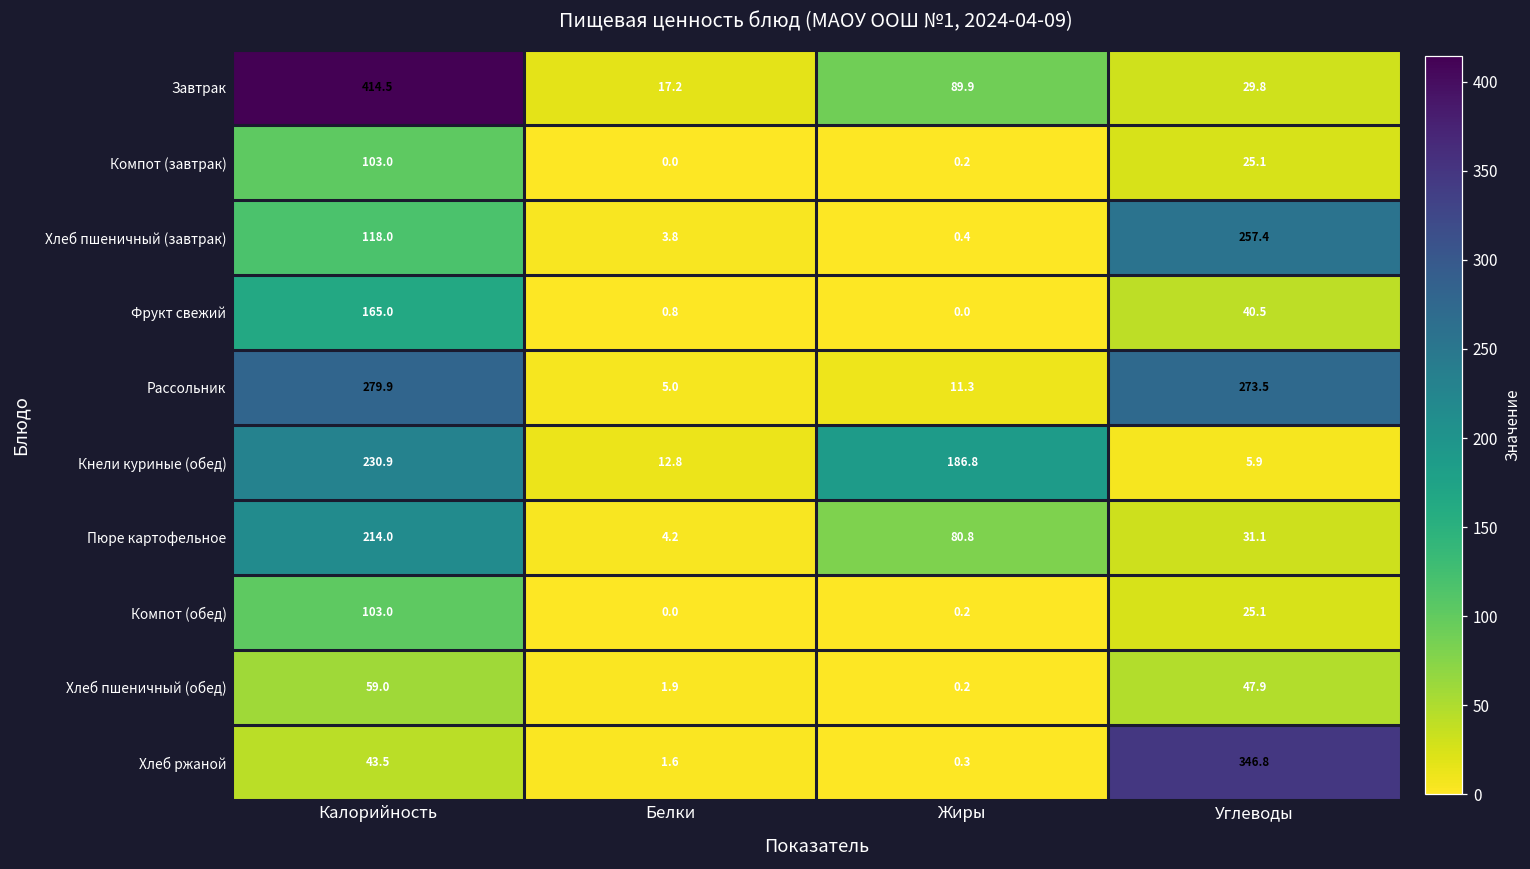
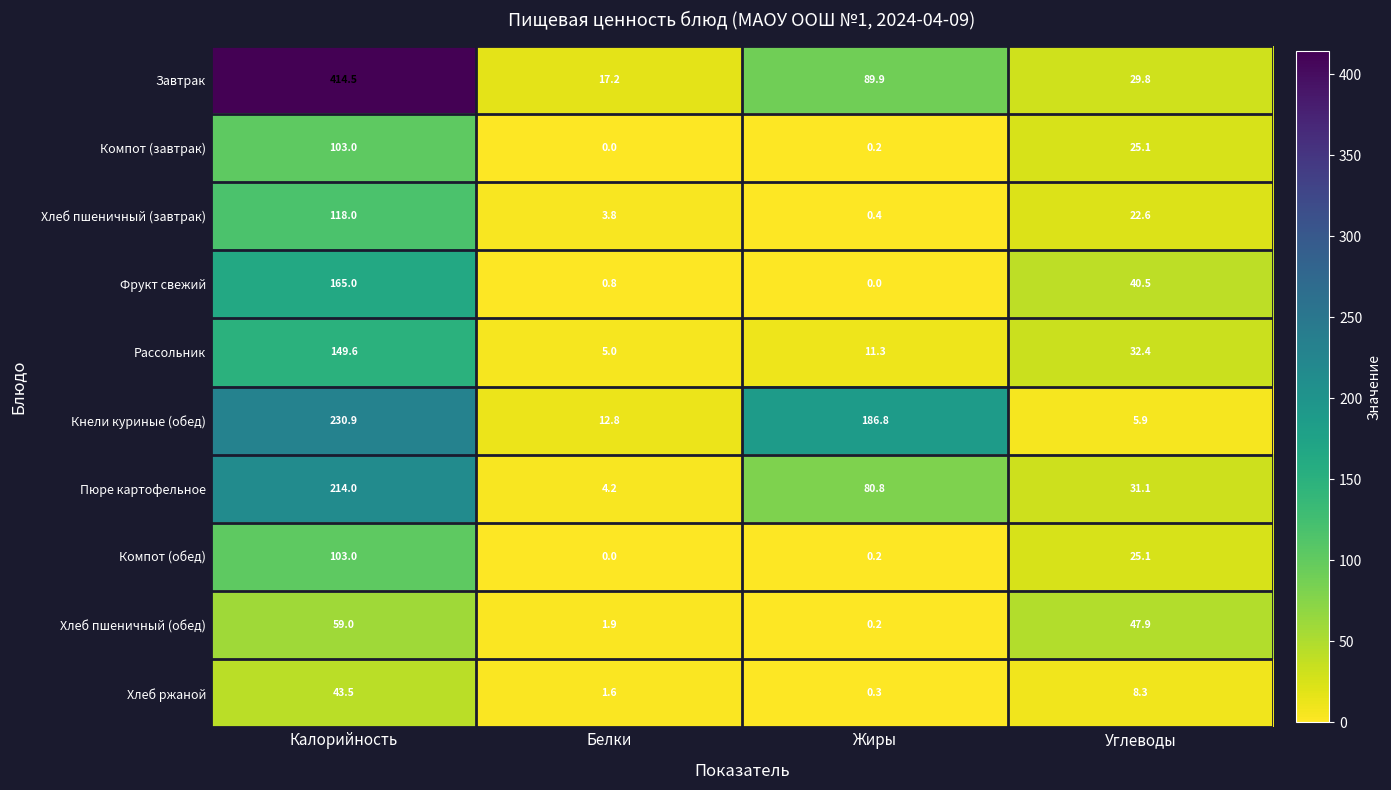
Хлеб пшеничный (завтрак), Углеводы: 257.4 -> 22.6
Рассольник, Калорийность: 279.9 -> 149.6
Рассольник, Углеводы: 273.5 -> 32.4
Хлеб ржаной, Углеводы: 346.8 -> 8.3
